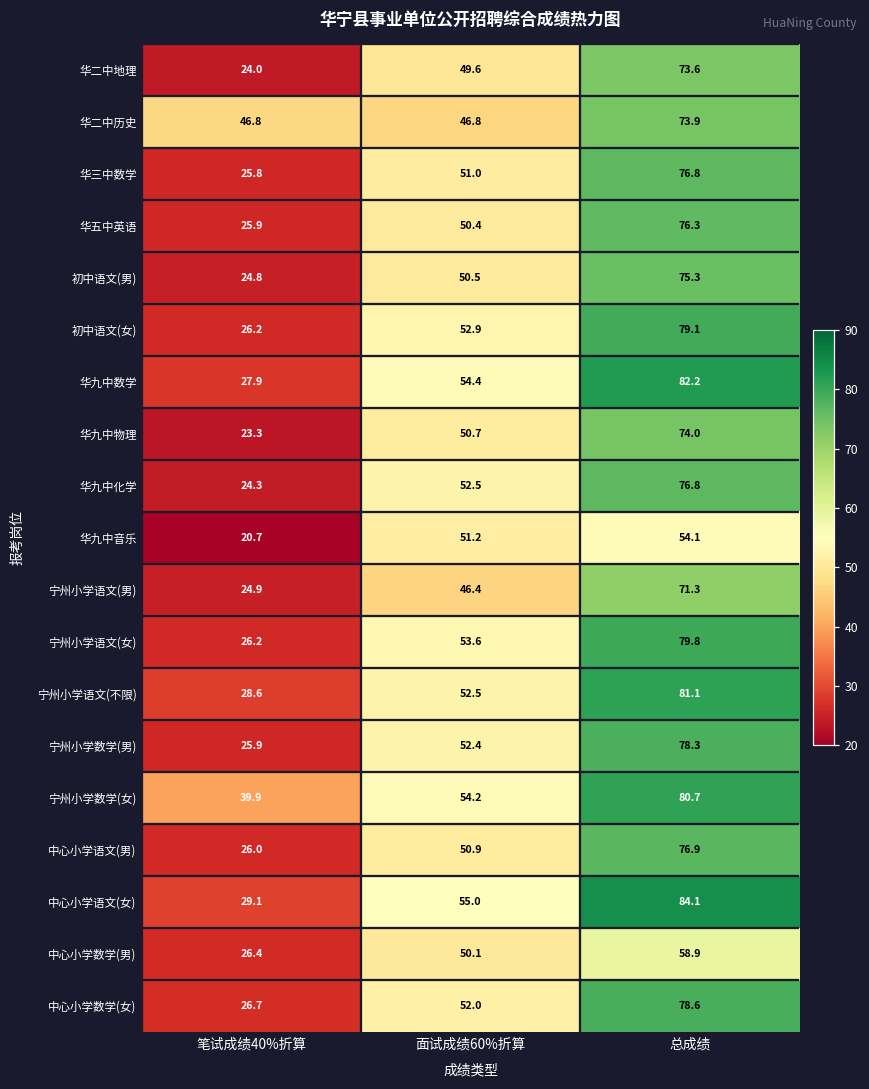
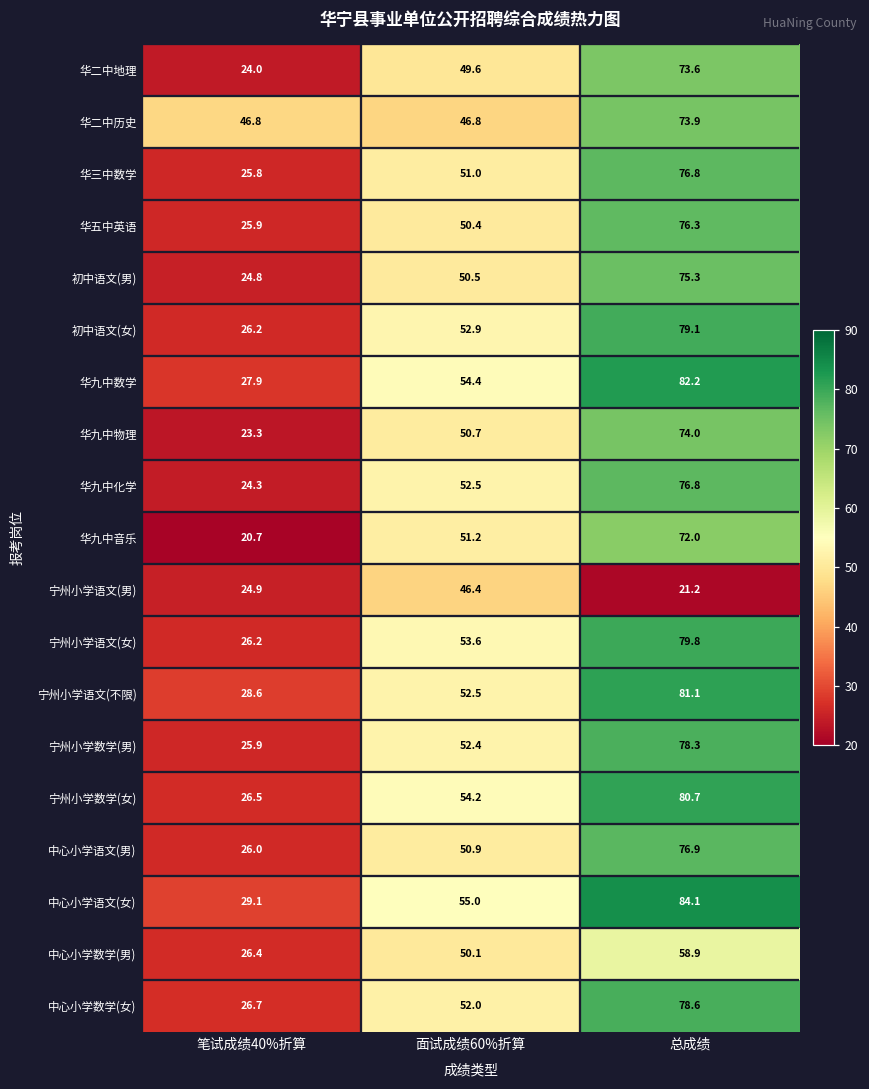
华九中音乐, 总成绩: 54.1 -> 72.0
宁州小学语文(男), 总成绩: 71.3 -> 21.2
宁州小学数学(女), 笔试成绩40%折算: 39.9 -> 26.5
